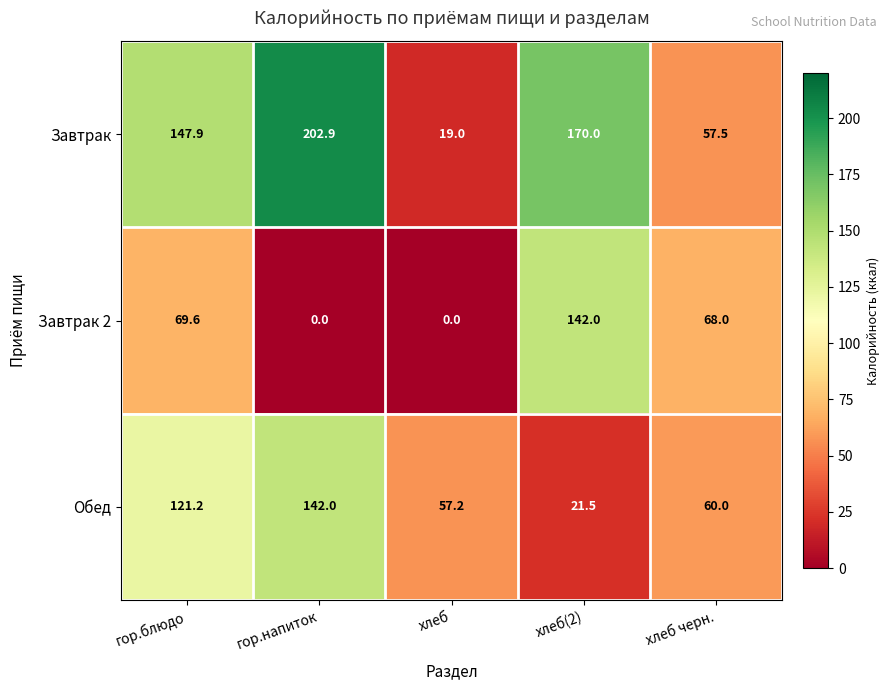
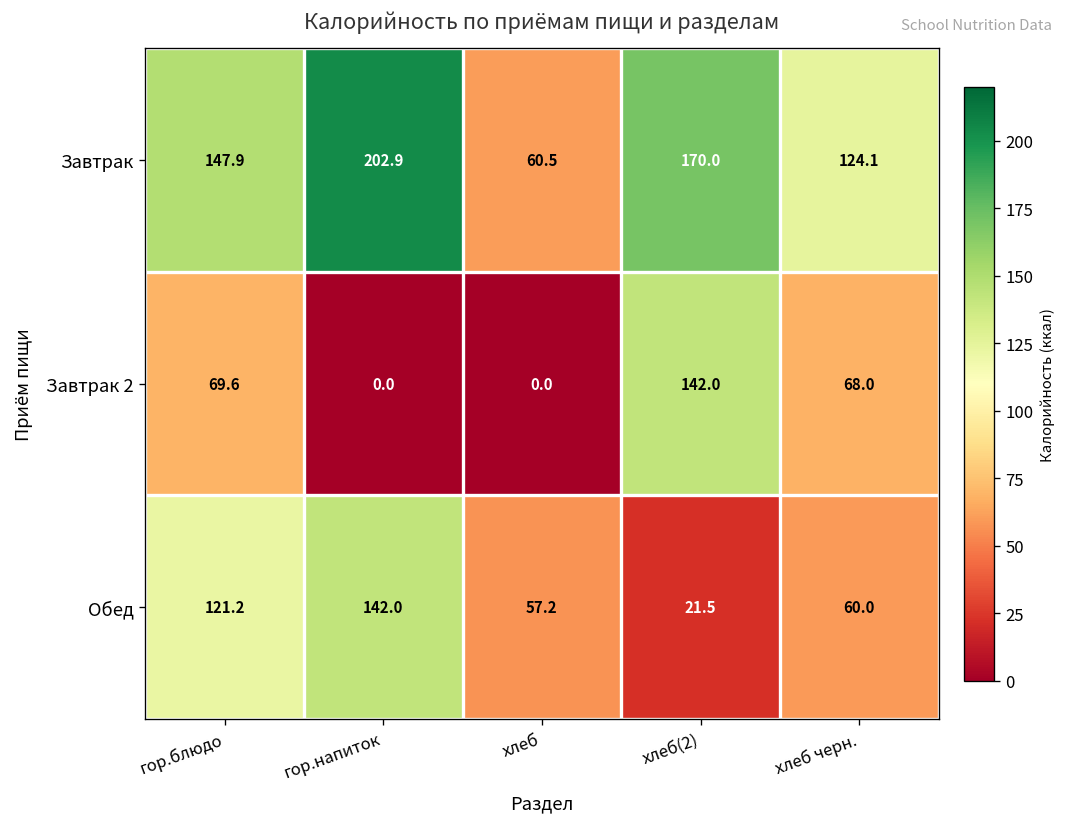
Завтрак, хлеб: 19.0 -> 60.5
Завтрак, хлеб черн.: 57.5 -> 124.1
